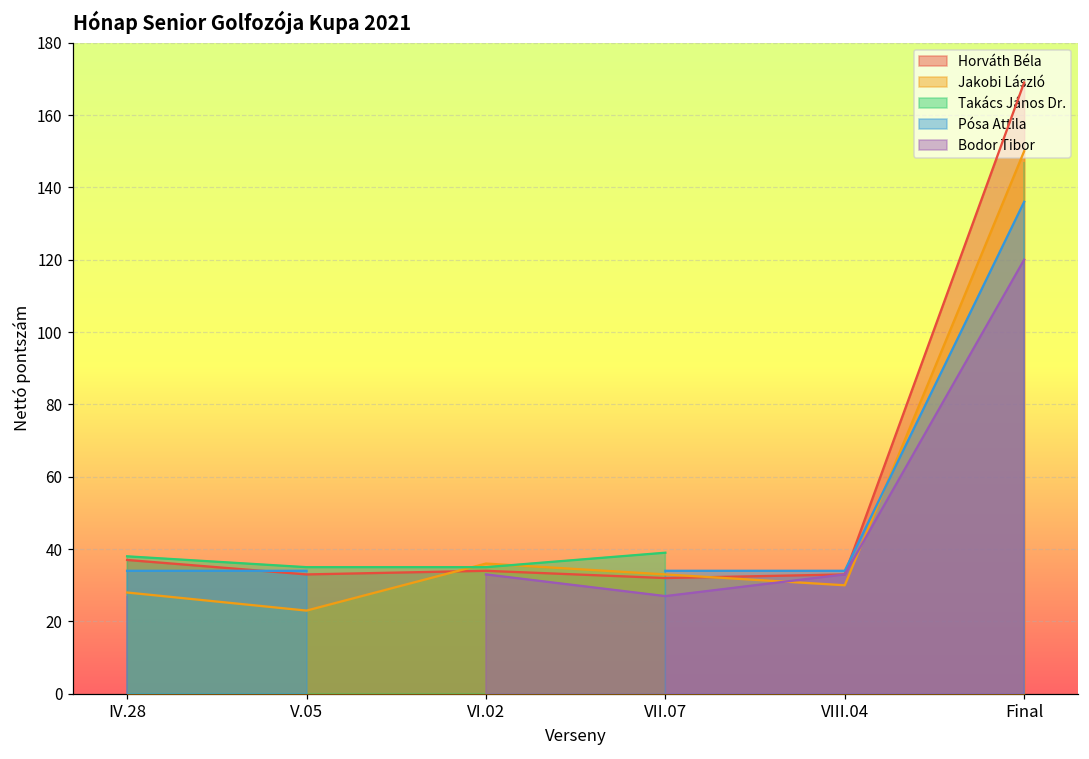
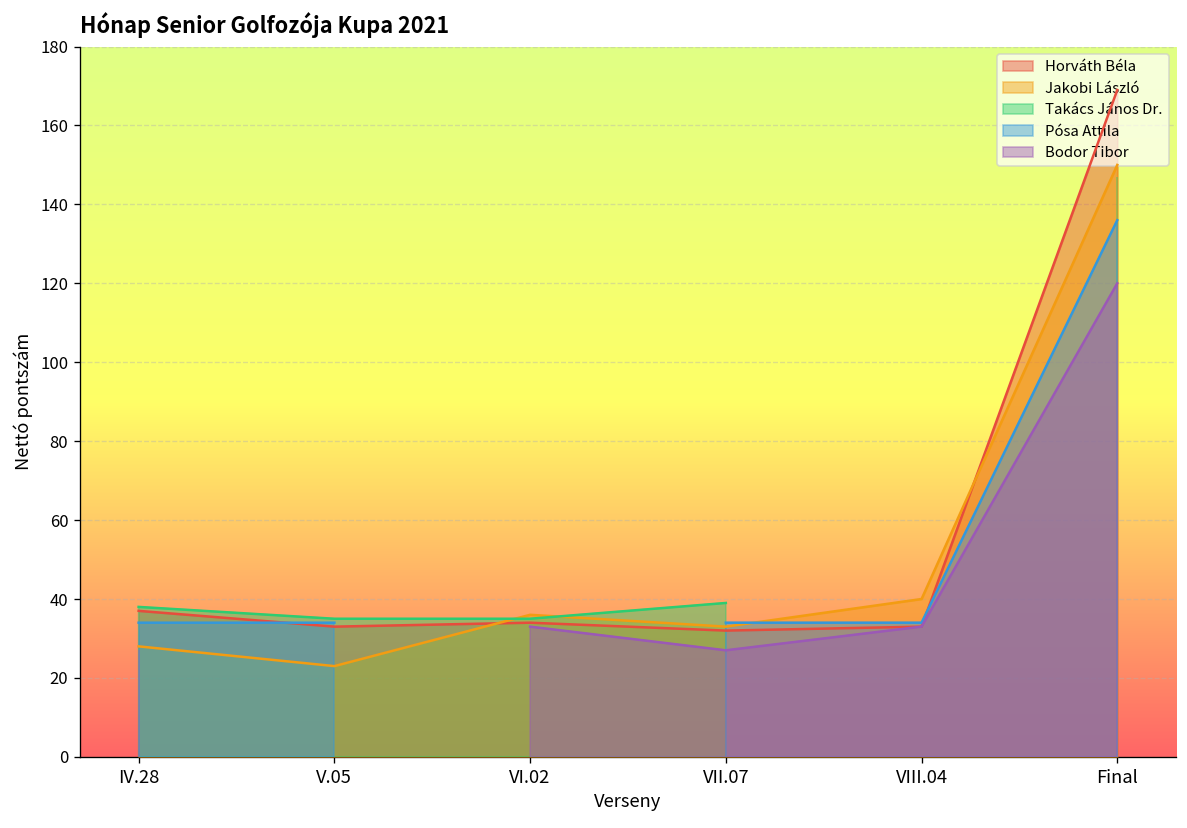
Jakobi László, VIII.04: 30 -> 40
